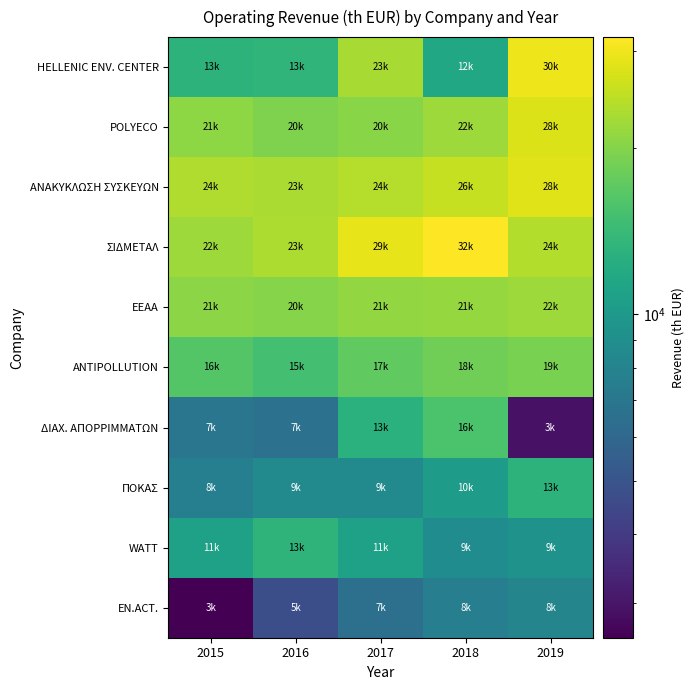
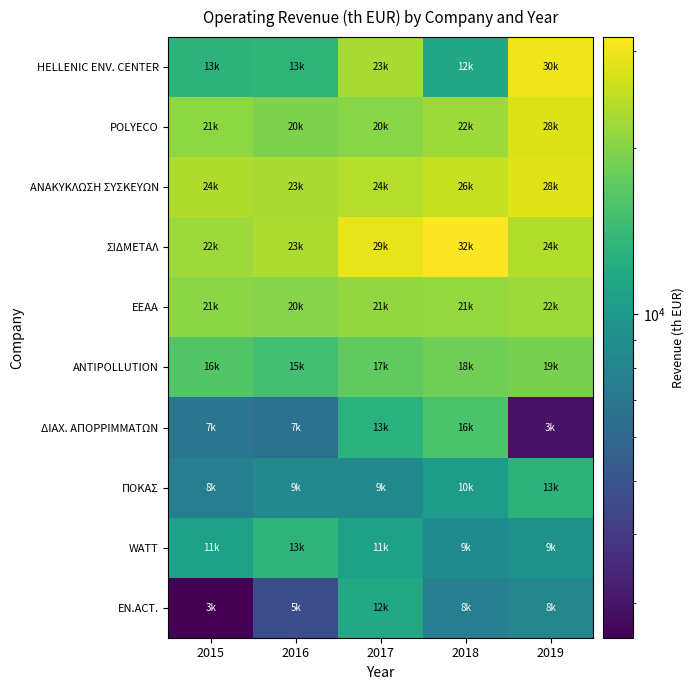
EN.ACT., 2017: 7k -> 12k
